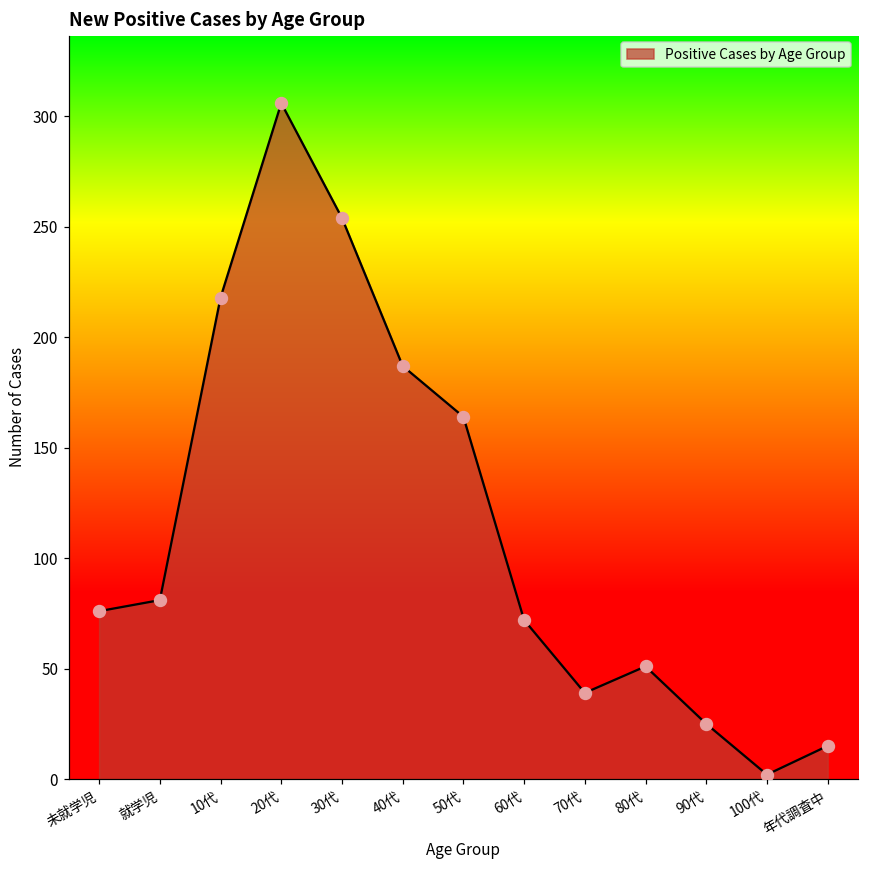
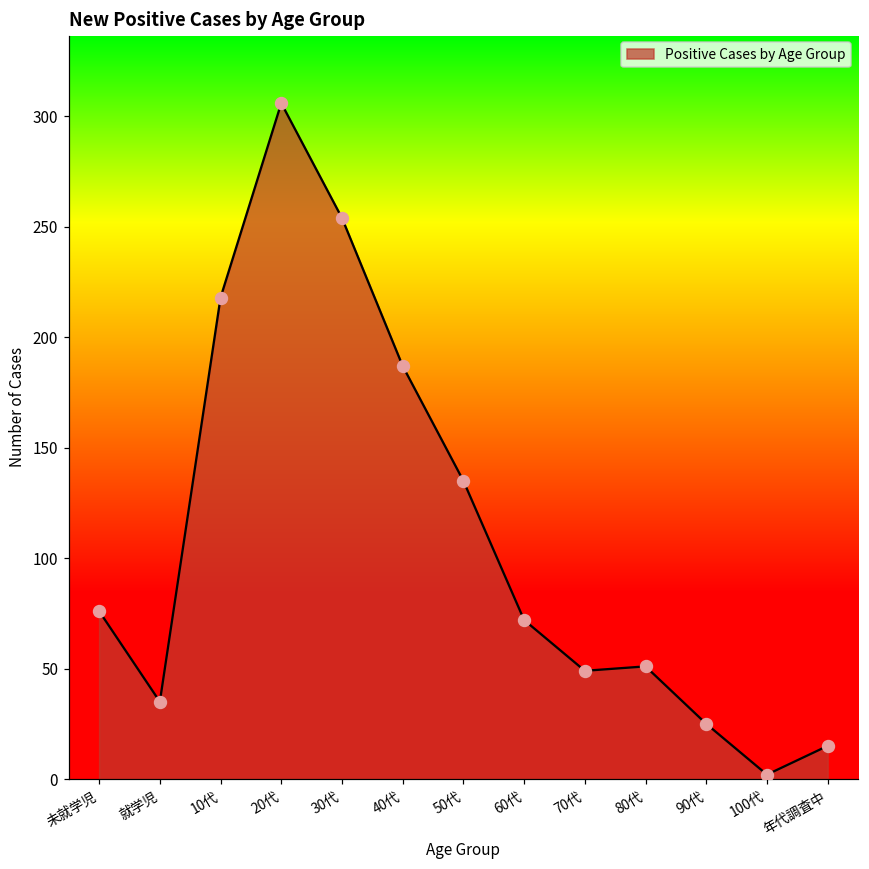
就学児: 81 -> 35
50代: 164 -> 135
70代: 39 -> 49
